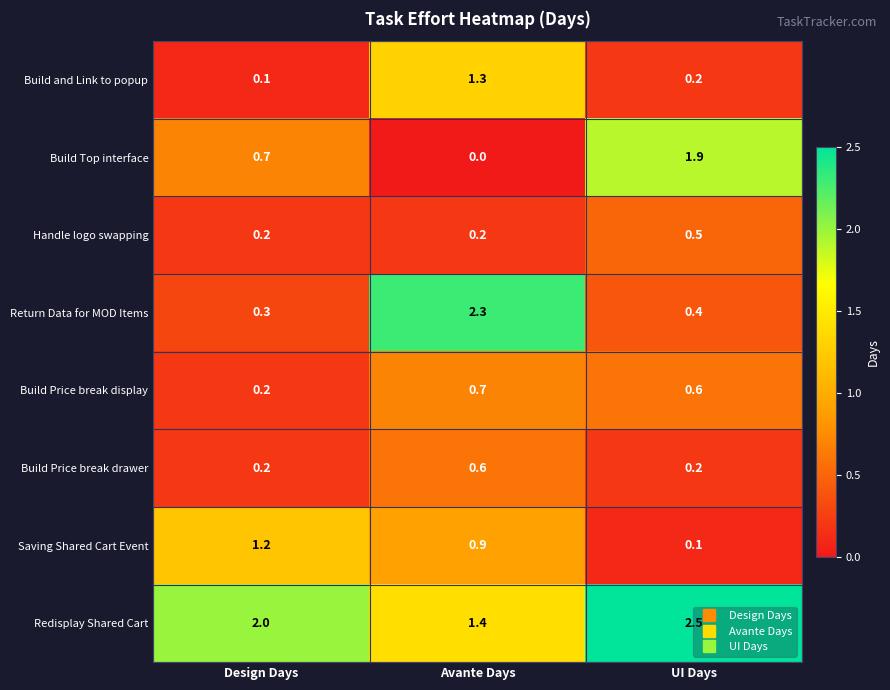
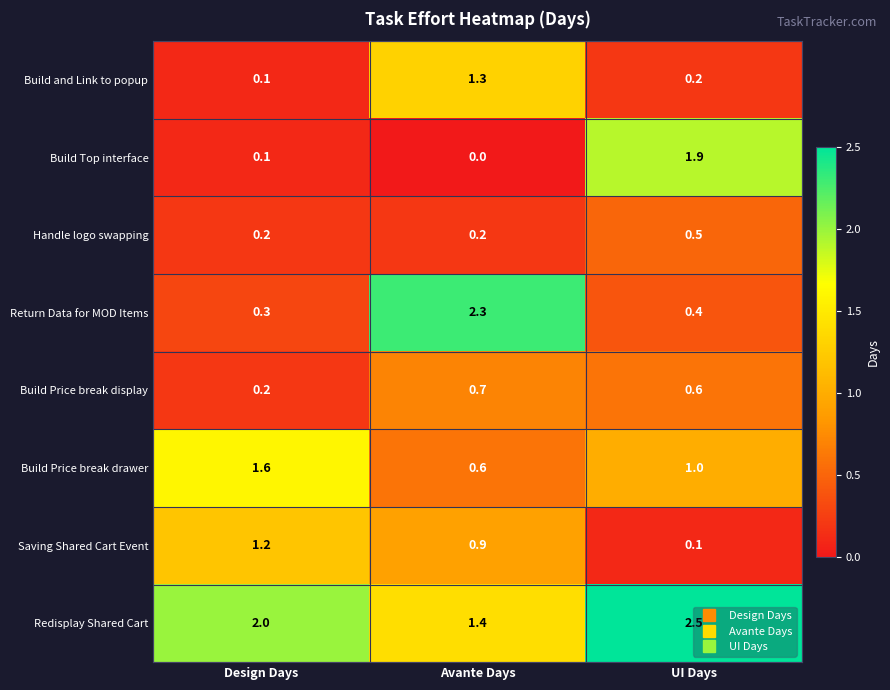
Build Top interface, Design Days: 0.7 -> 0.1
Build Price break drawer, Design Days: 0.2 -> 1.6
Build Price break drawer, UI Days: 0.2 -> 1.0
